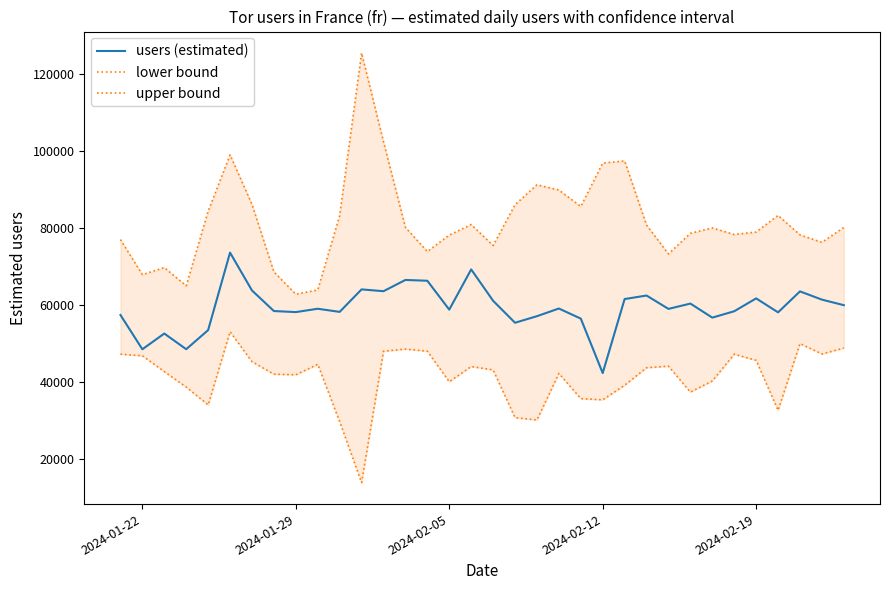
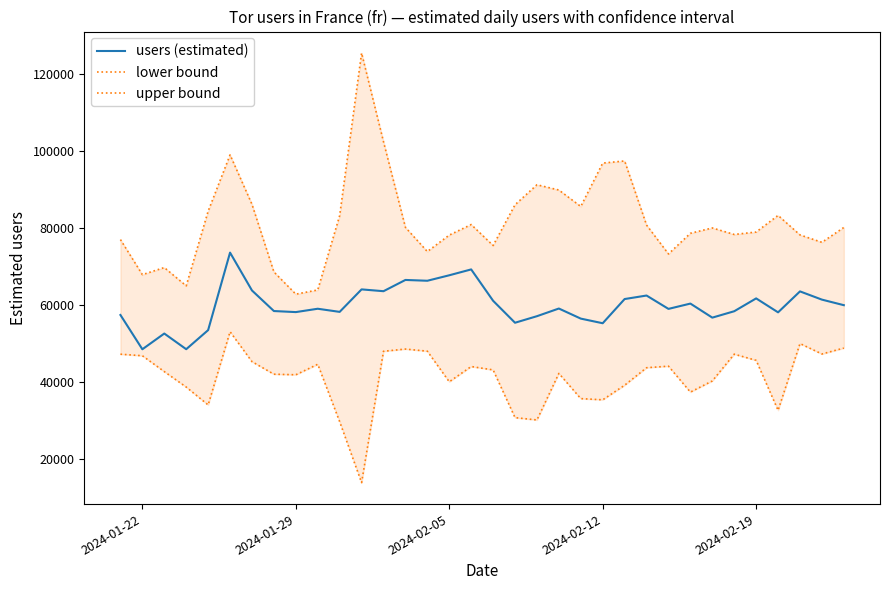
users (estimated), 2024-02-05: 59000 -> 68000
users (estimated), 2024-02-12: 42000 -> 55000
